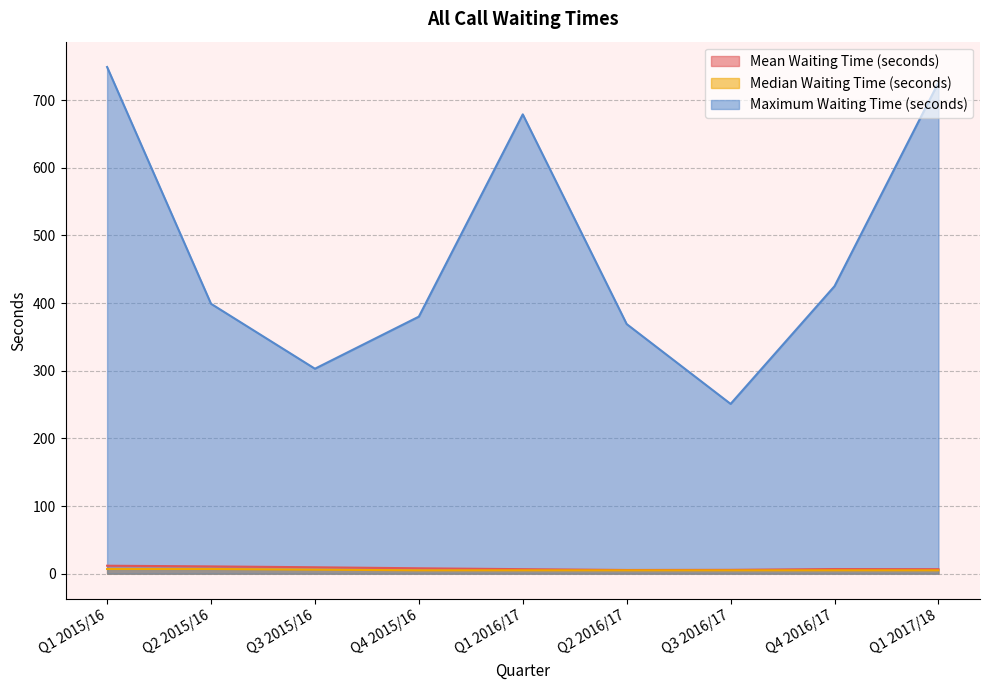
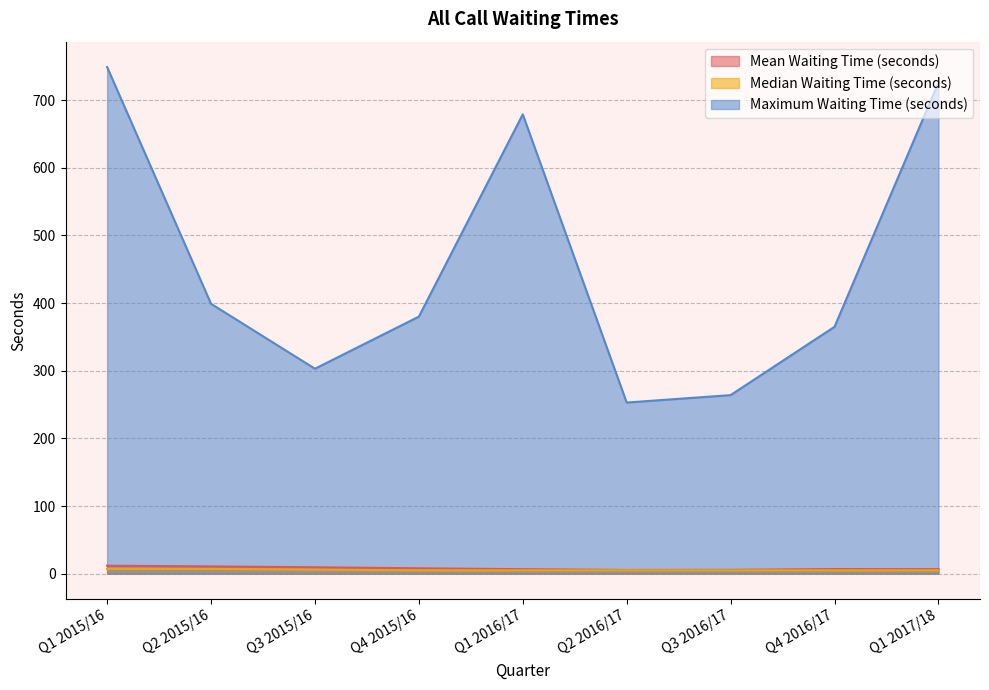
Maximum Waiting Time (seconds), Q2 2016/17: 370 -> 250
Maximum Waiting Time (seconds), Q3 2016/17: 250 -> 260
Maximum Waiting Time (seconds), Q4 2016/17: 430 -> 370
